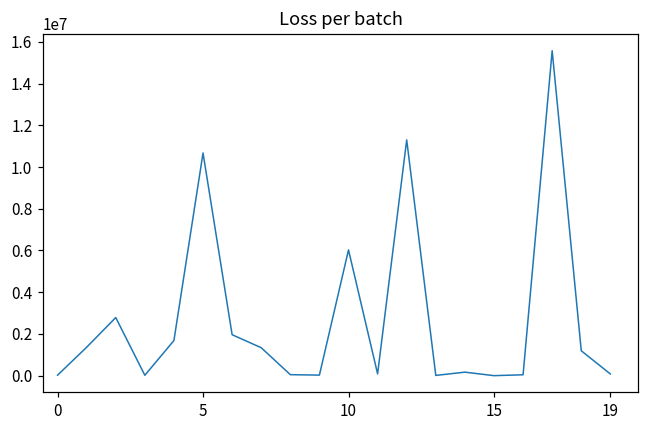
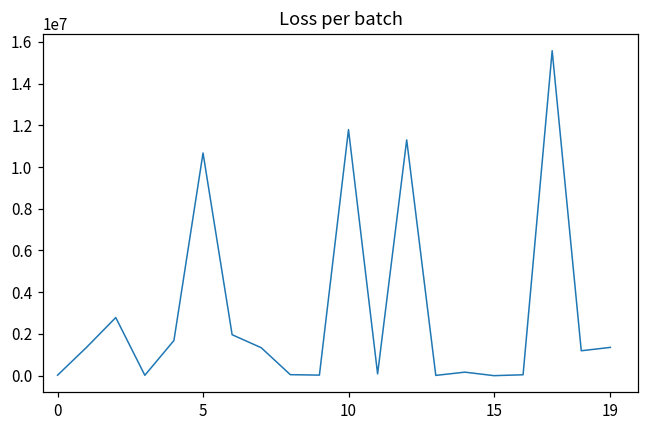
10: 6000000 -> 11800000
19: 100000 -> 1400000
